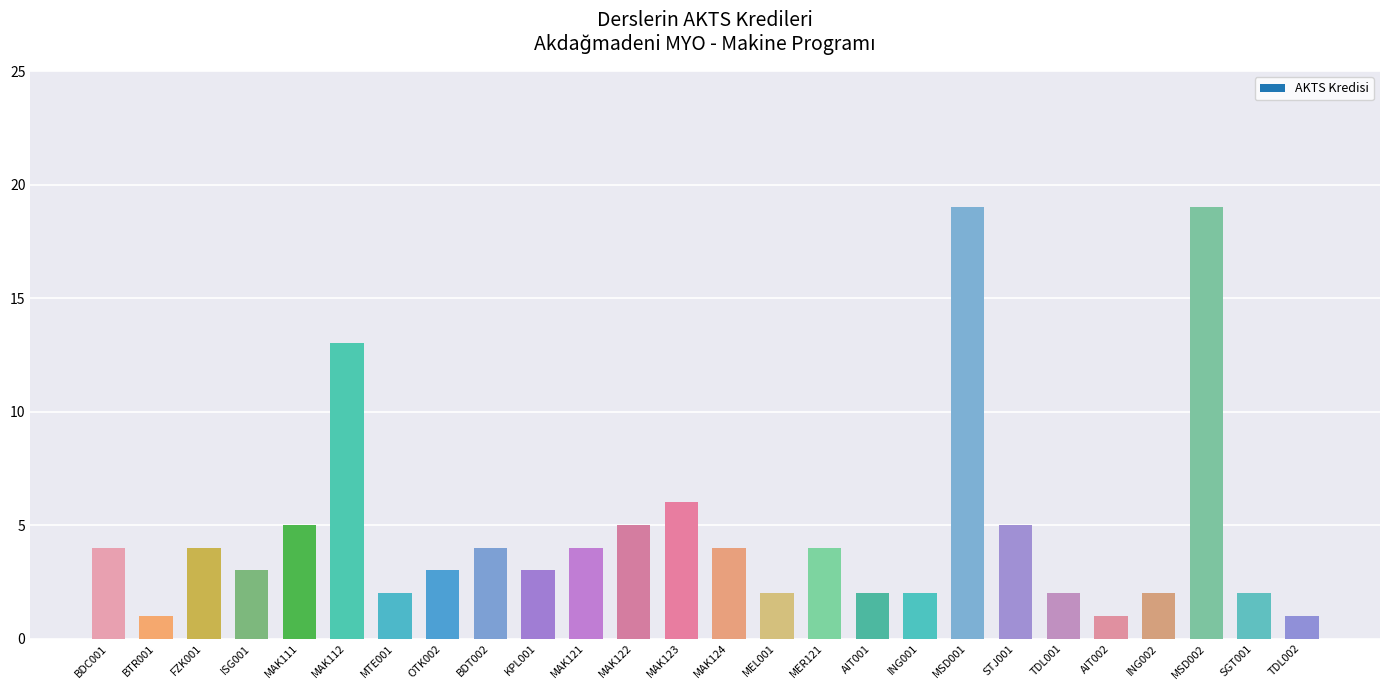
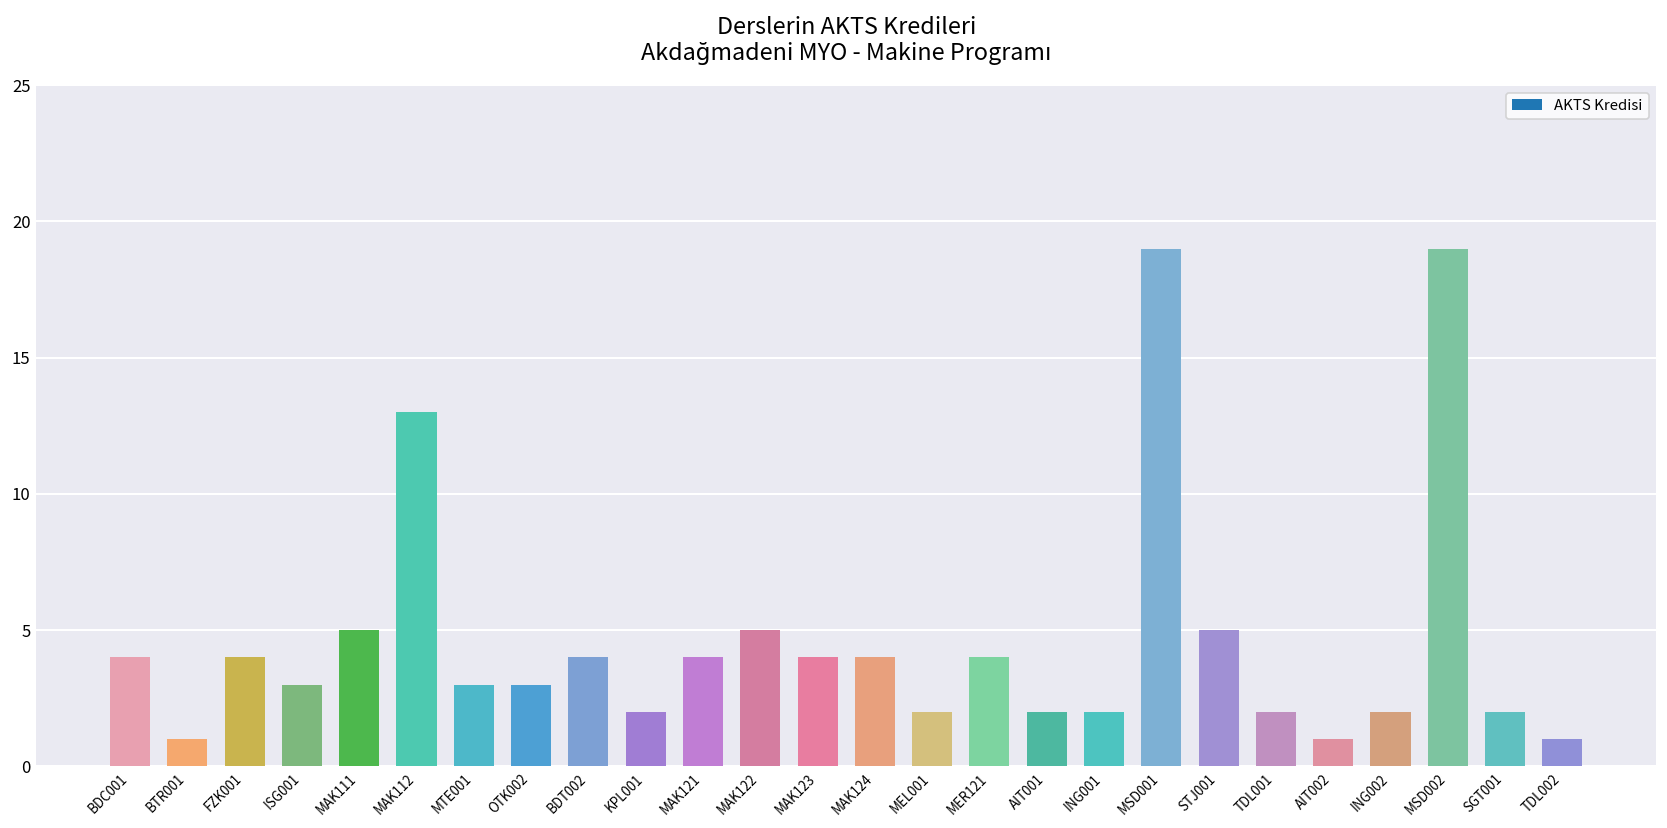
MTE001: 2 -> 3
KPL001: 3 -> 2
MAK123: 6 -> 4
